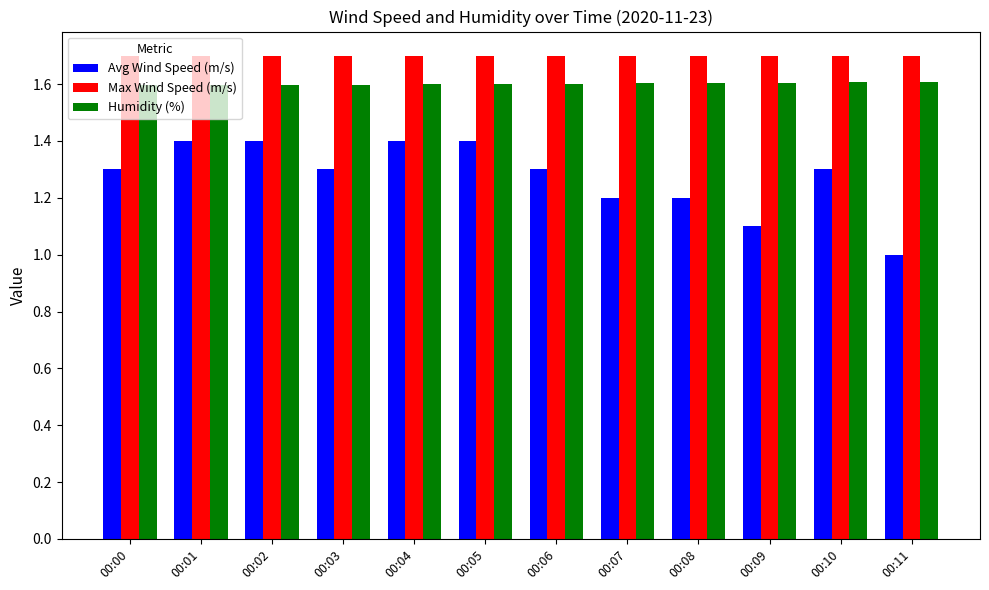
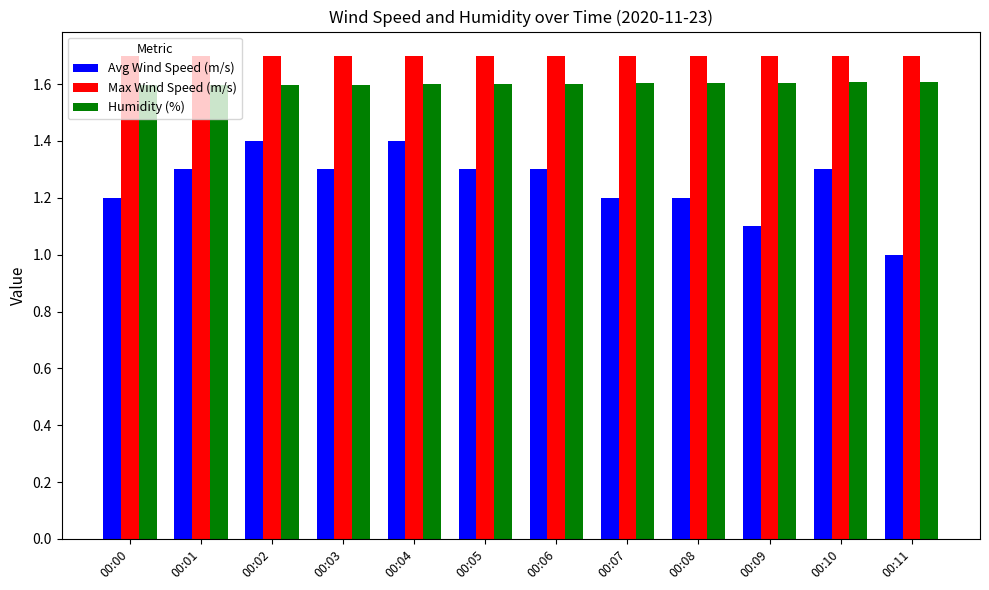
Avg Wind Speed (m/s), 00:00: 1.3 -> 1.2
Avg Wind Speed (m/s), 00:01: 1.4 -> 1.3
Avg Wind Speed (m/s), 00:05: 1.4 -> 1.3
